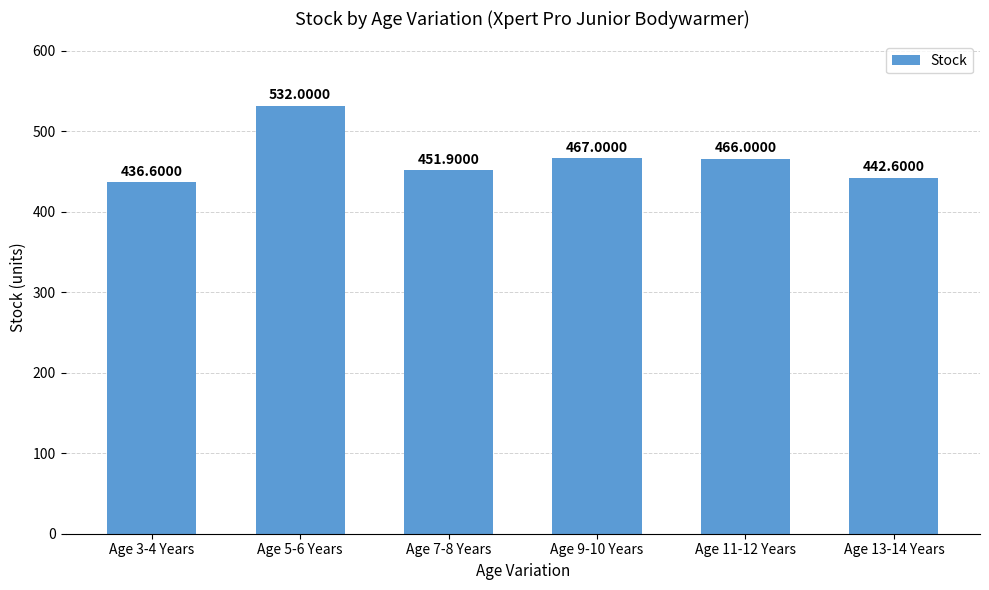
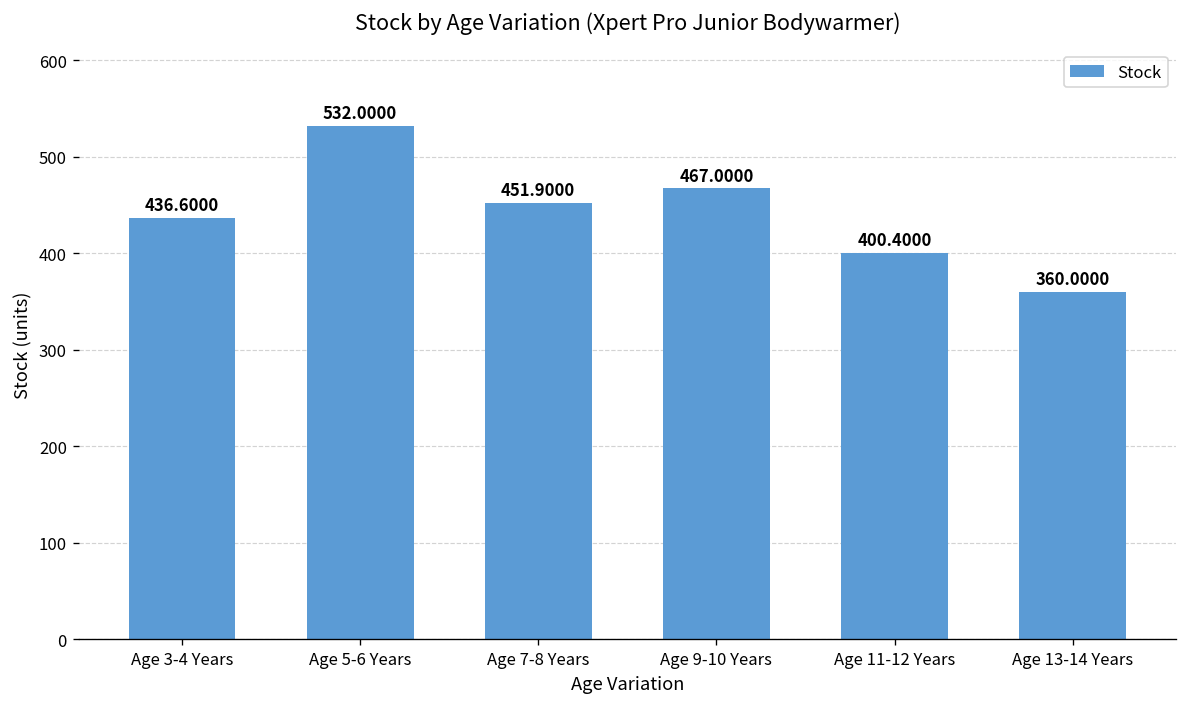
Age 11-12 Years: 466.0000 -> 400.4000
Age 13-14 Years: 442.6000 -> 360.0000
